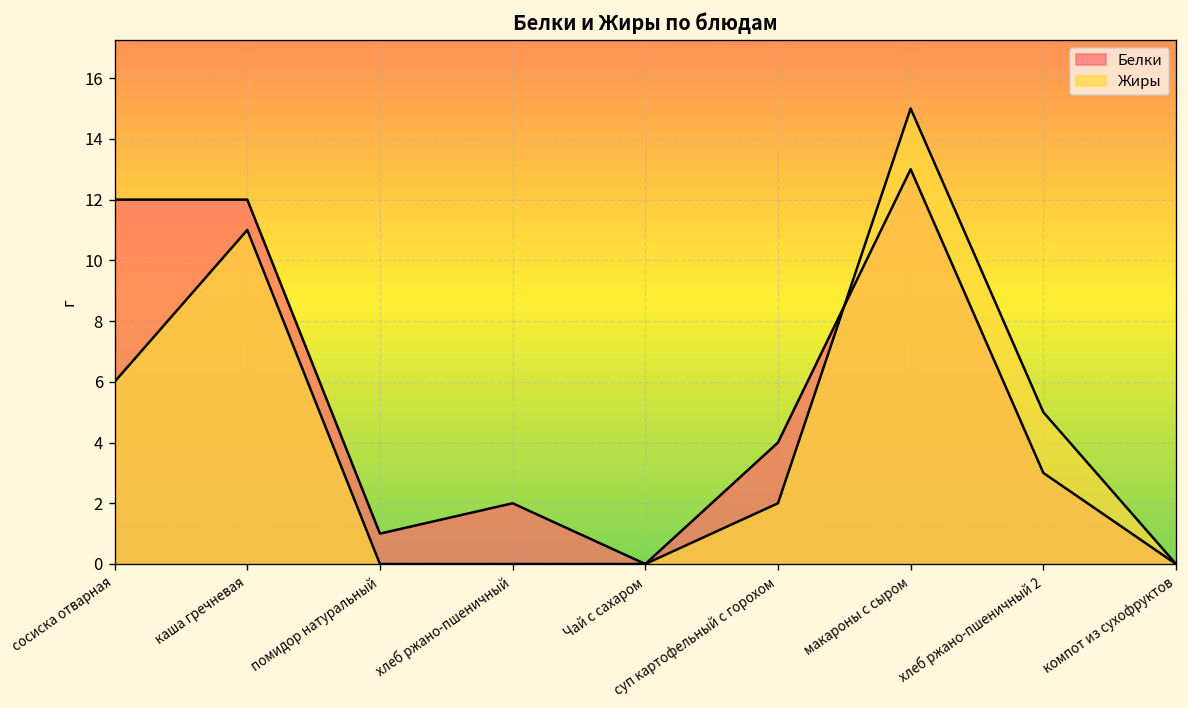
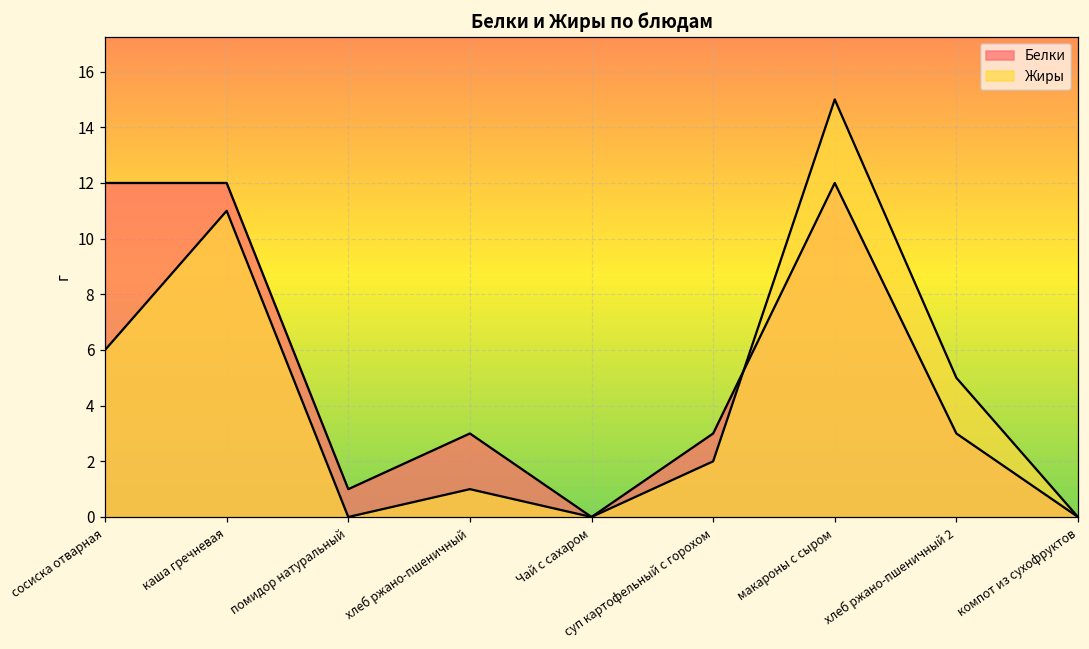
Белки, хлеб ржано-пшеничный: 2 -> 3
Жиры, хлеб ржано-пшеничный: 0 -> 1
Белки, суп картофельный с горохом: 4 -> 3
Белки, макароны с сыром: 13 -> 12
